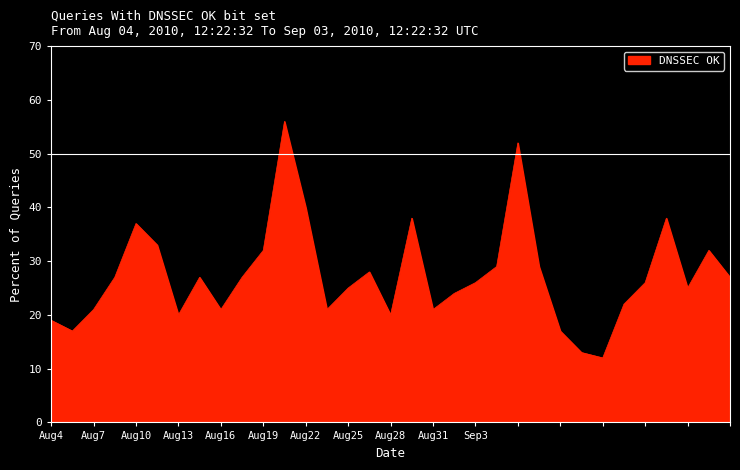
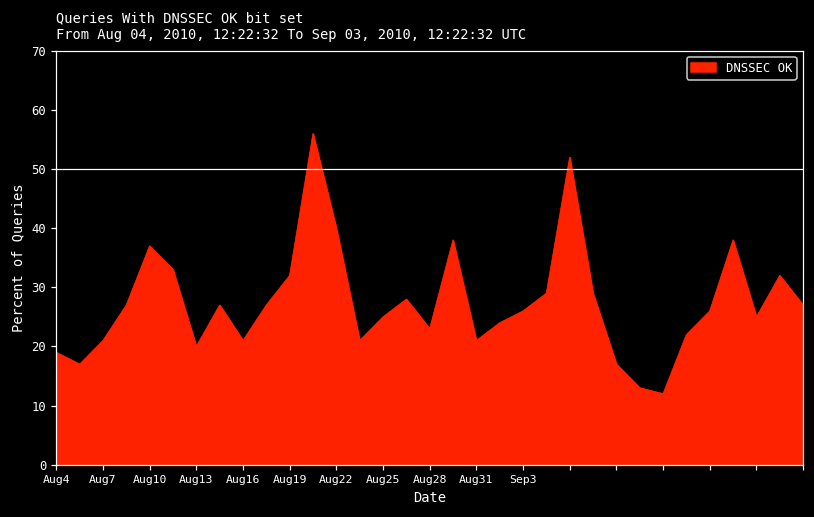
Aug28: 20 -> 23
